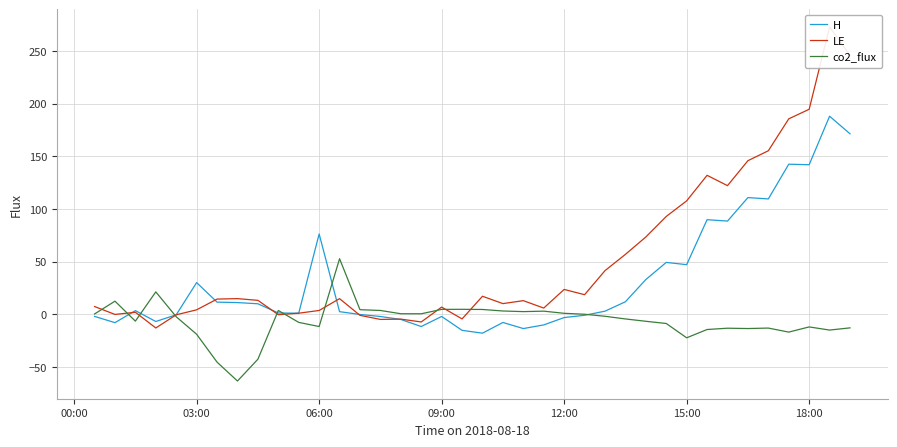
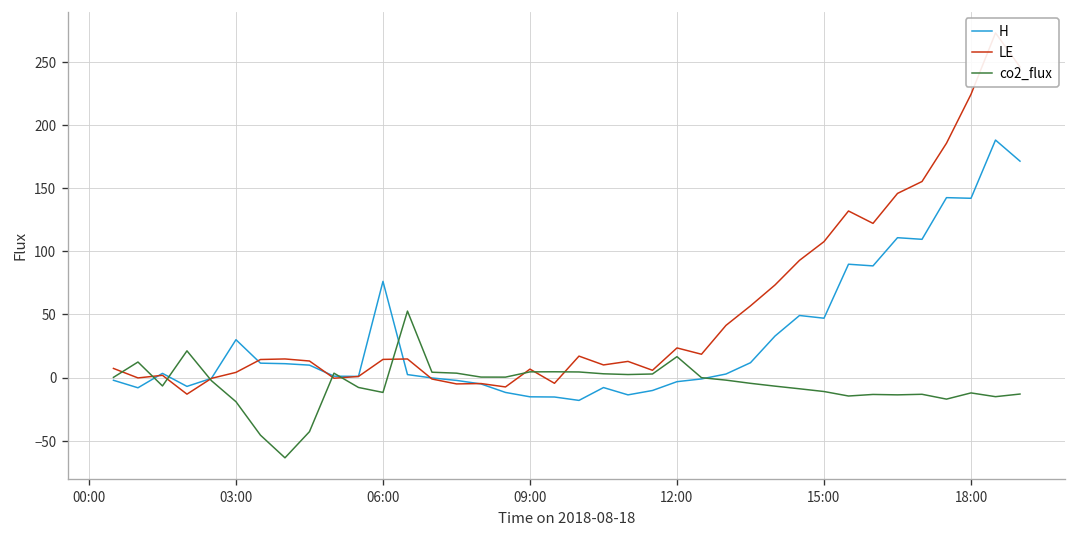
LE, 06:00: 4 -> 14
H, 09:00: -2 -> -15
co2_flux, 12:00: 1 -> 17
co2_flux, 15:00: -22 -> -11
LE, 18:00: 195 -> 224
